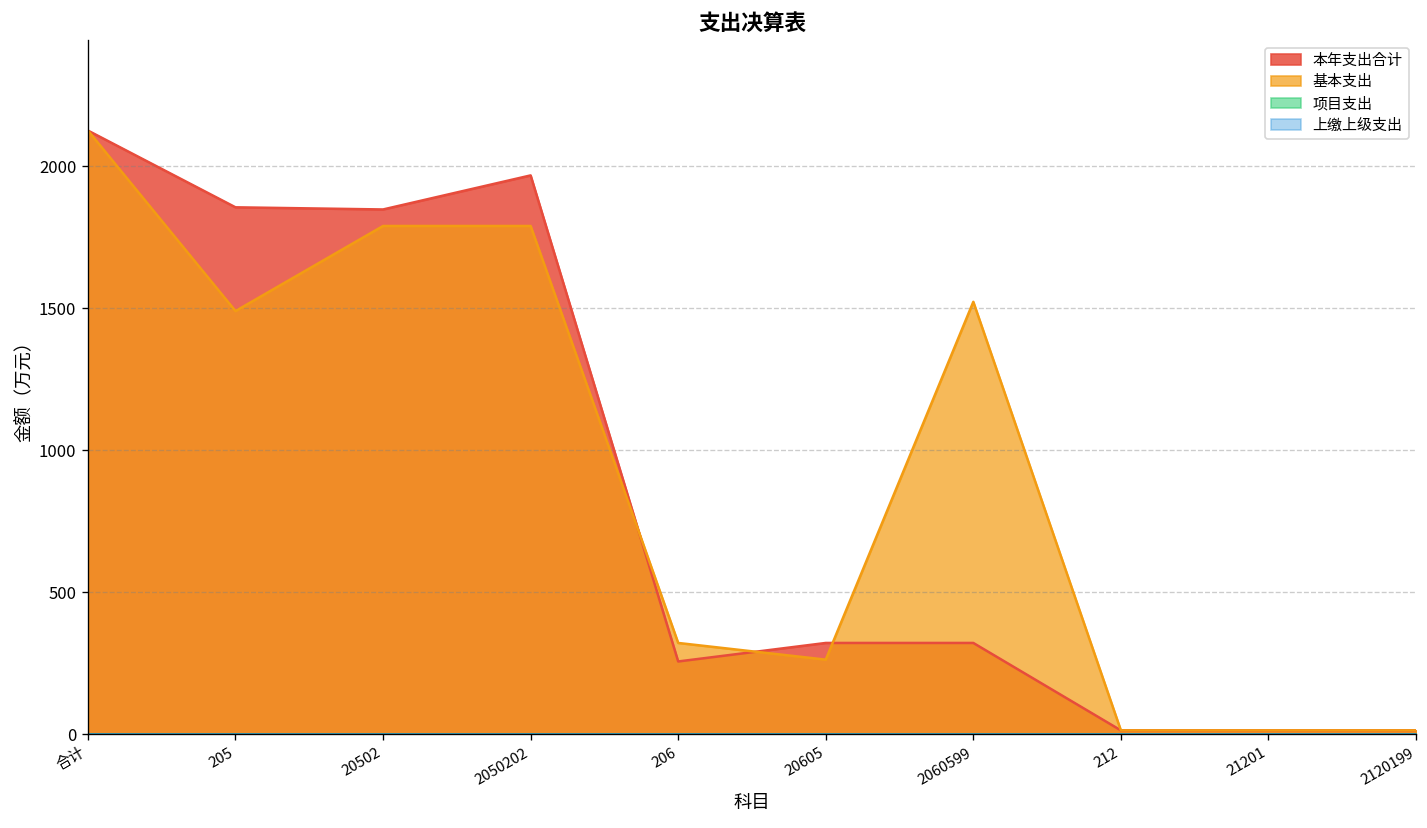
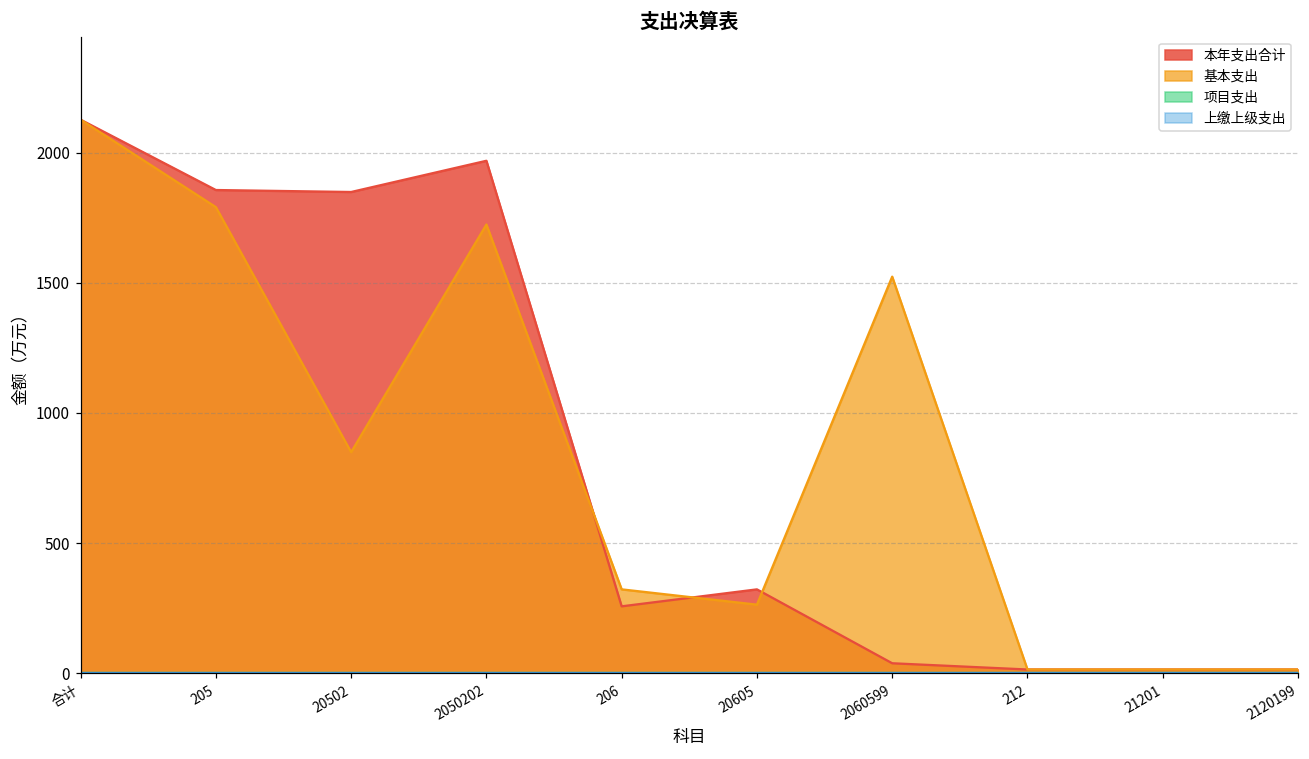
基本支出, 205: 1490 -> 1790
基本支出, 20502: 1790 -> 850
基本支出, 2050202: 1790 -> 1720
本年支出合计, 2060599: 320 -> 40
